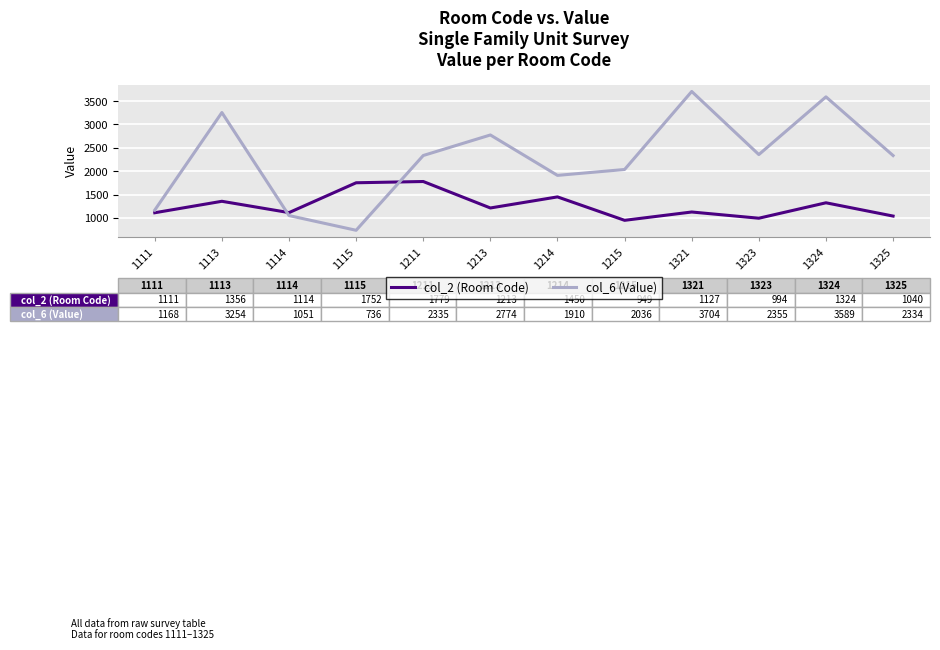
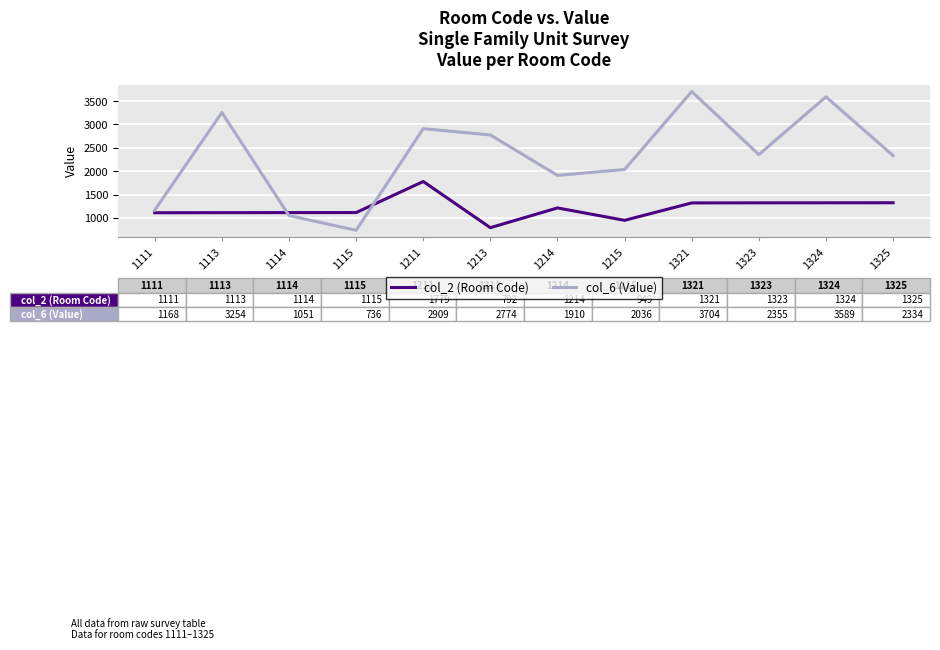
col_2 (Room Code), 1113: 1356 -> 1113
col_2 (Room Code), 1115: 1752 -> 1115
col_6 (Value), 1211: 2335 -> 2909
col_2 (Room Code), 1213: 1200 -> 800
col_2 (Room Code), 1214: 1500 -> 1200
col_2 (Room Code), 1321: 1127 -> 1321
col_2 (Room Code), 1323: 994 -> 1323
col_2 (Room Code), 1325: 1040 -> 1325
